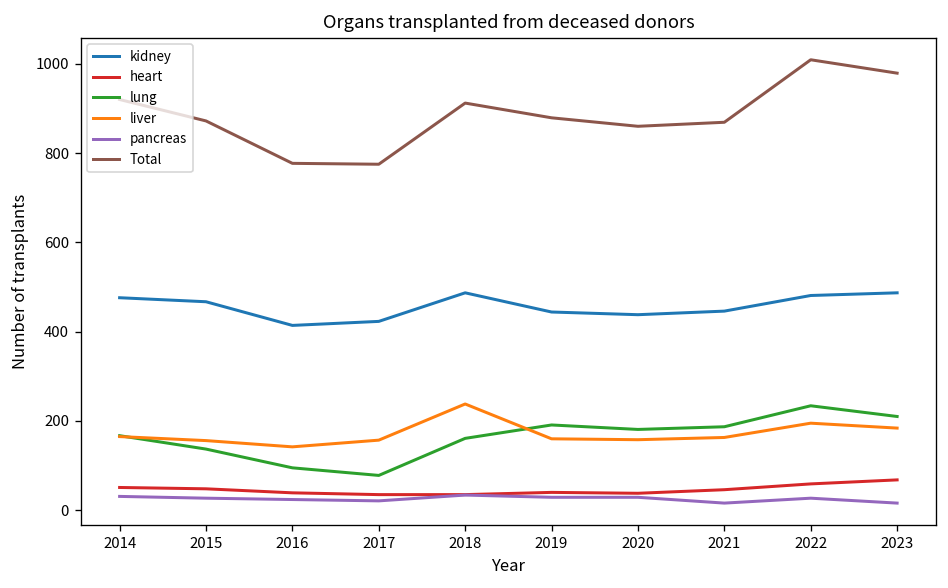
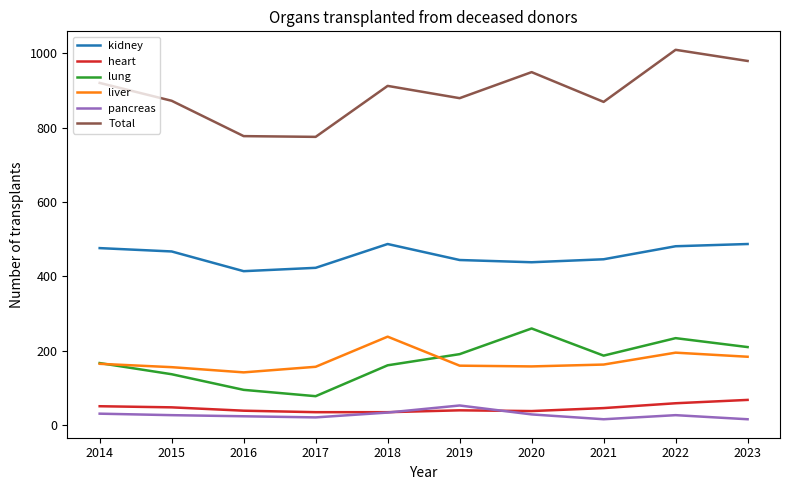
pancreas, 2019: 30 -> 50
lung, 2020: 180 -> 260
Total, 2020: 860 -> 950
